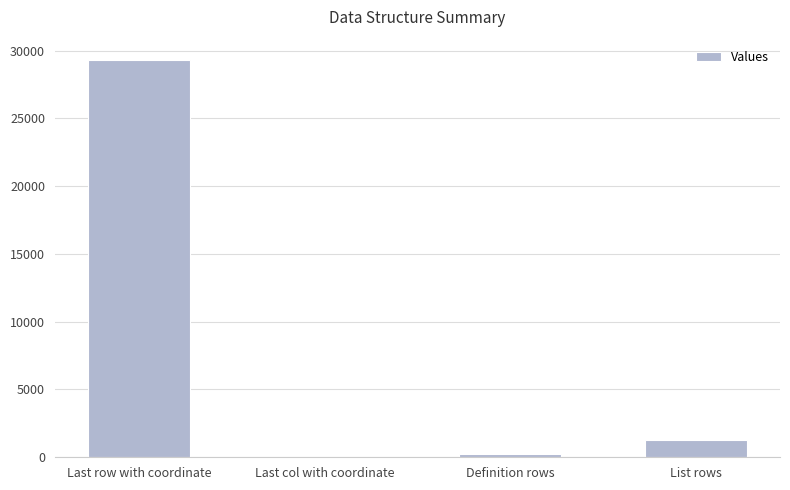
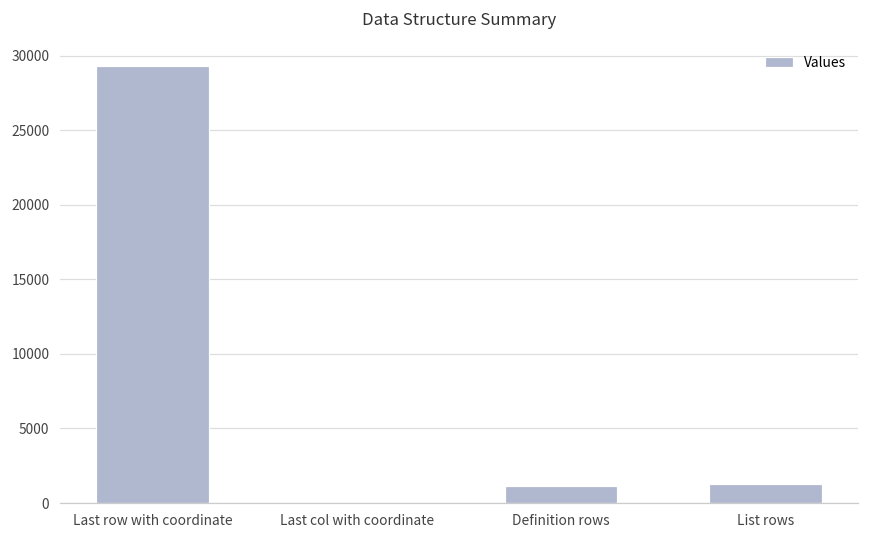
Definition rows: 200 -> 1100
